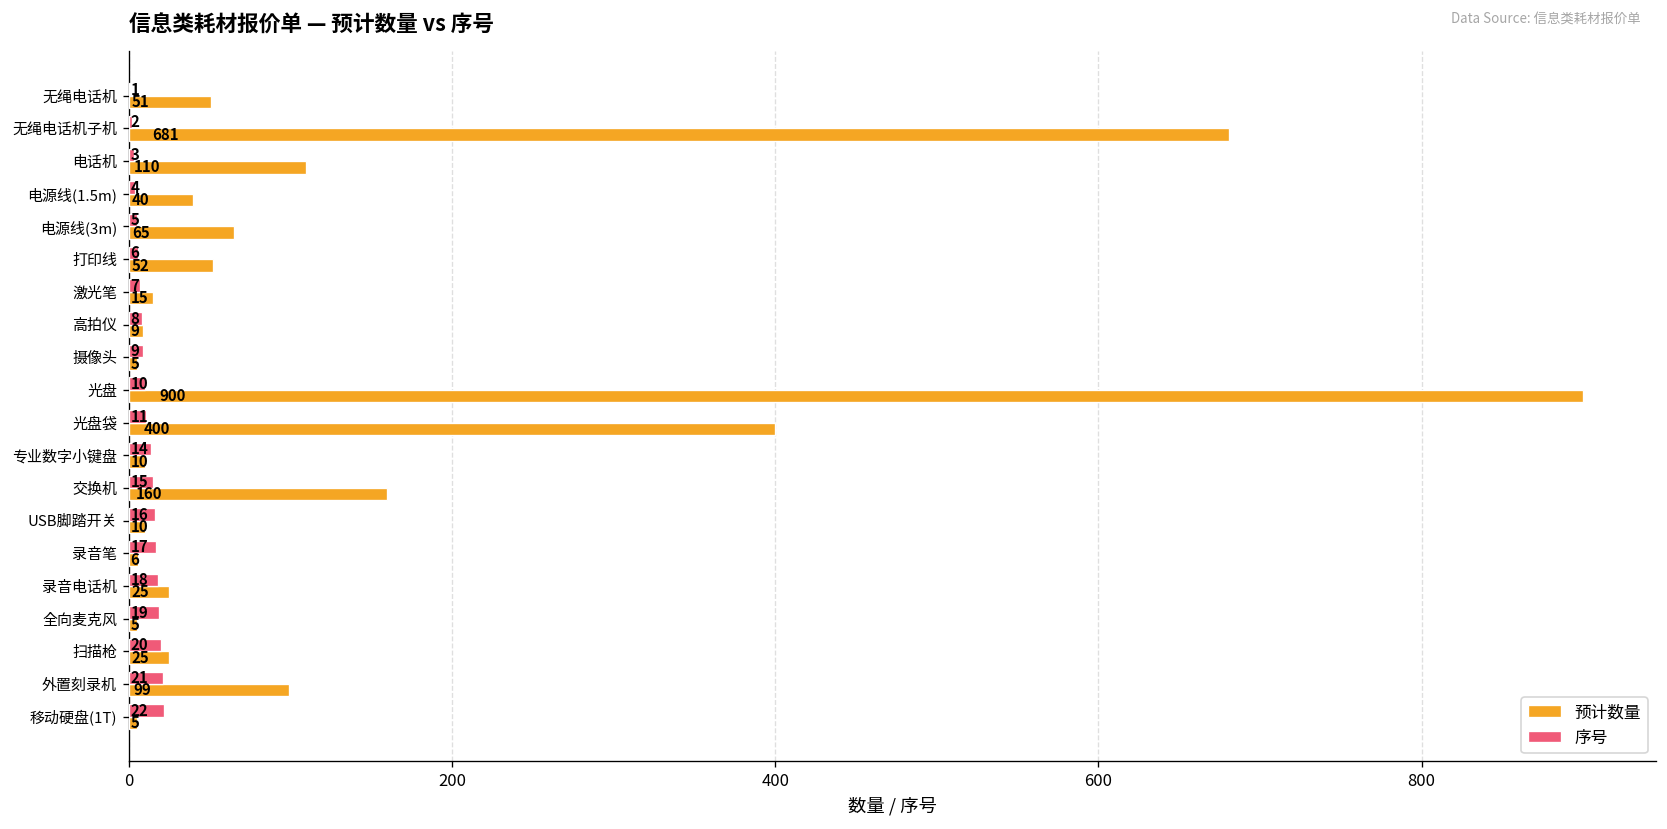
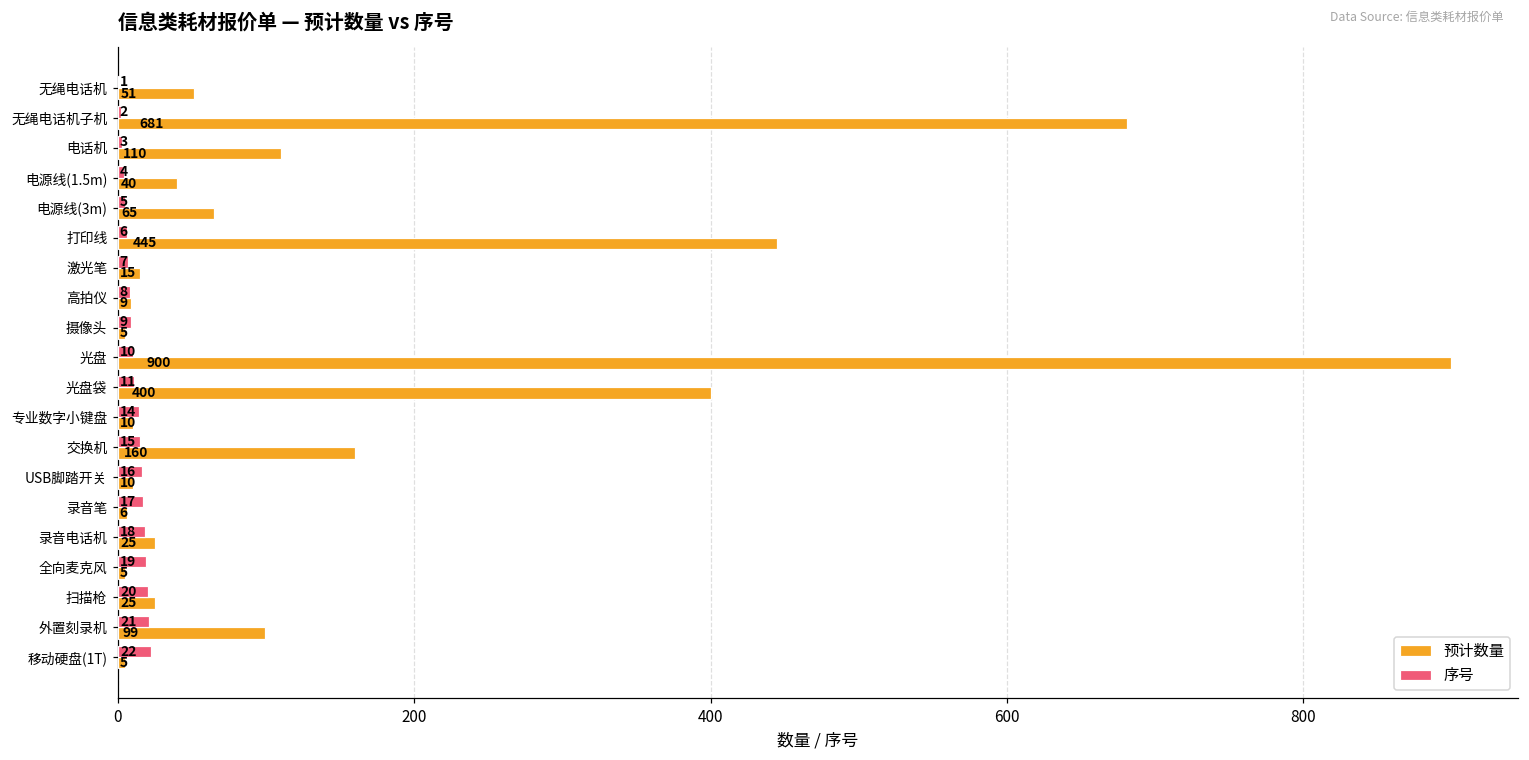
预计数量, 打印线: 52 -> 445
